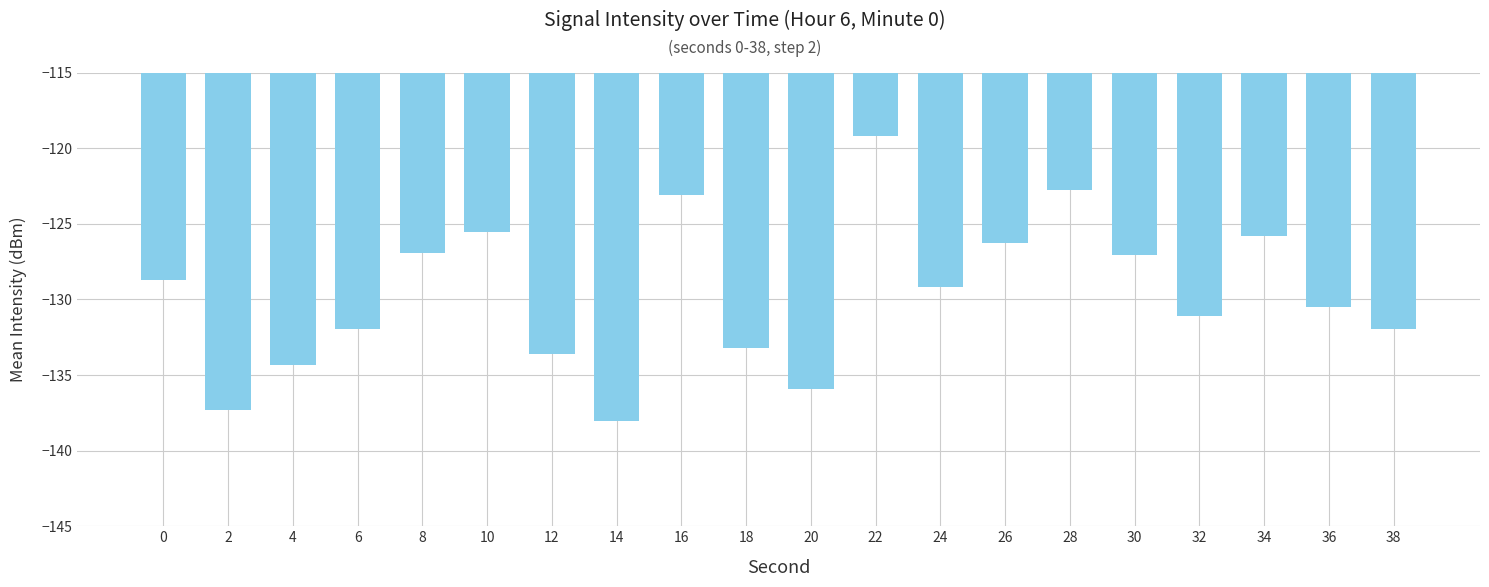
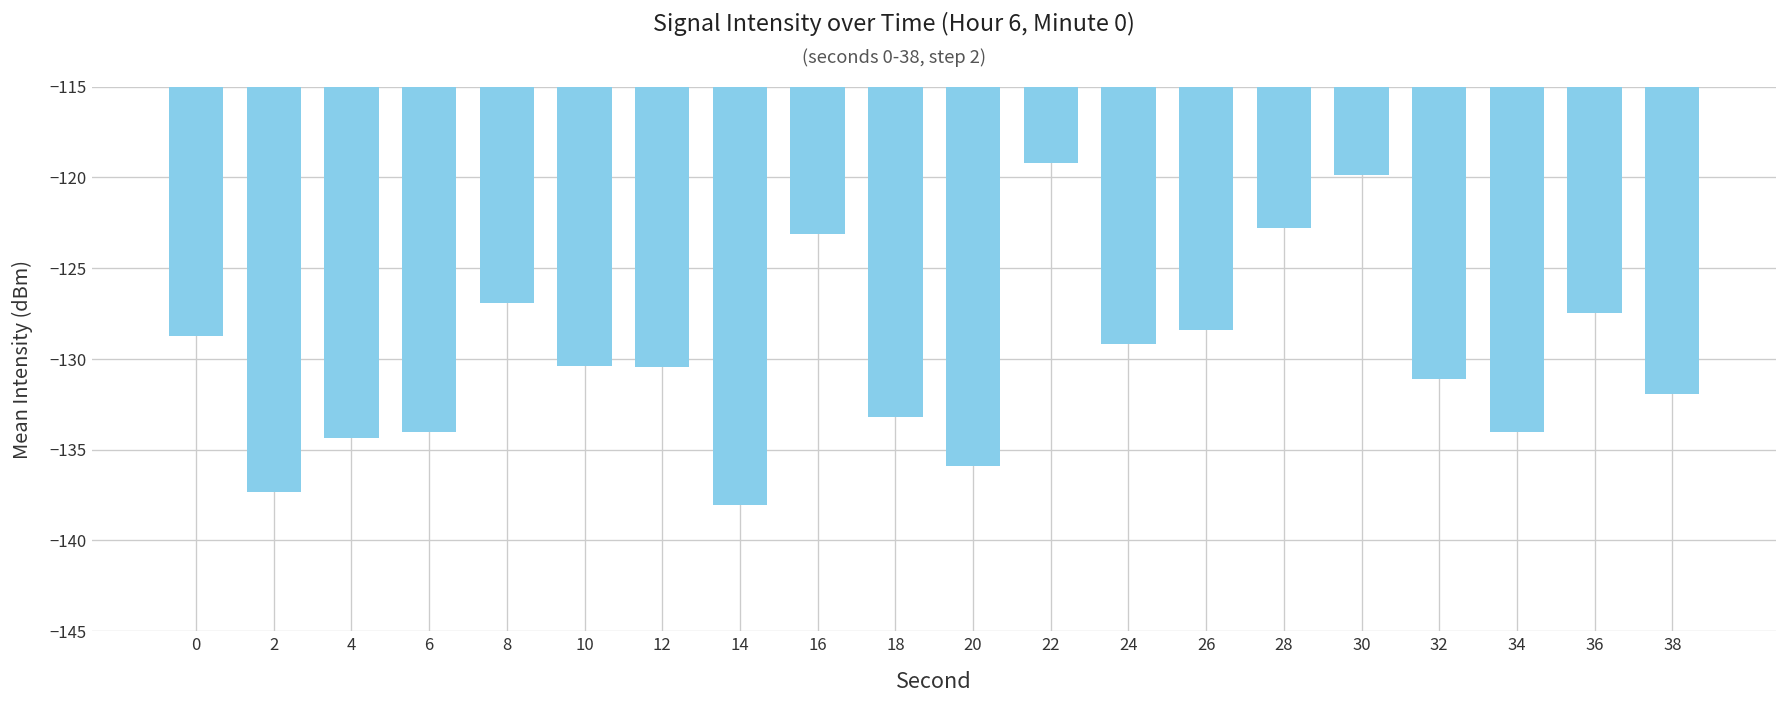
6: -132.0 -> -134.0
10: -125.5 -> -130.4
12: -133.6 -> -130.5
26: -126.3 -> -128.4
30: -127.1 -> -119.9
34: -125.8 -> -134.0
36: -130.5 -> -127.5
